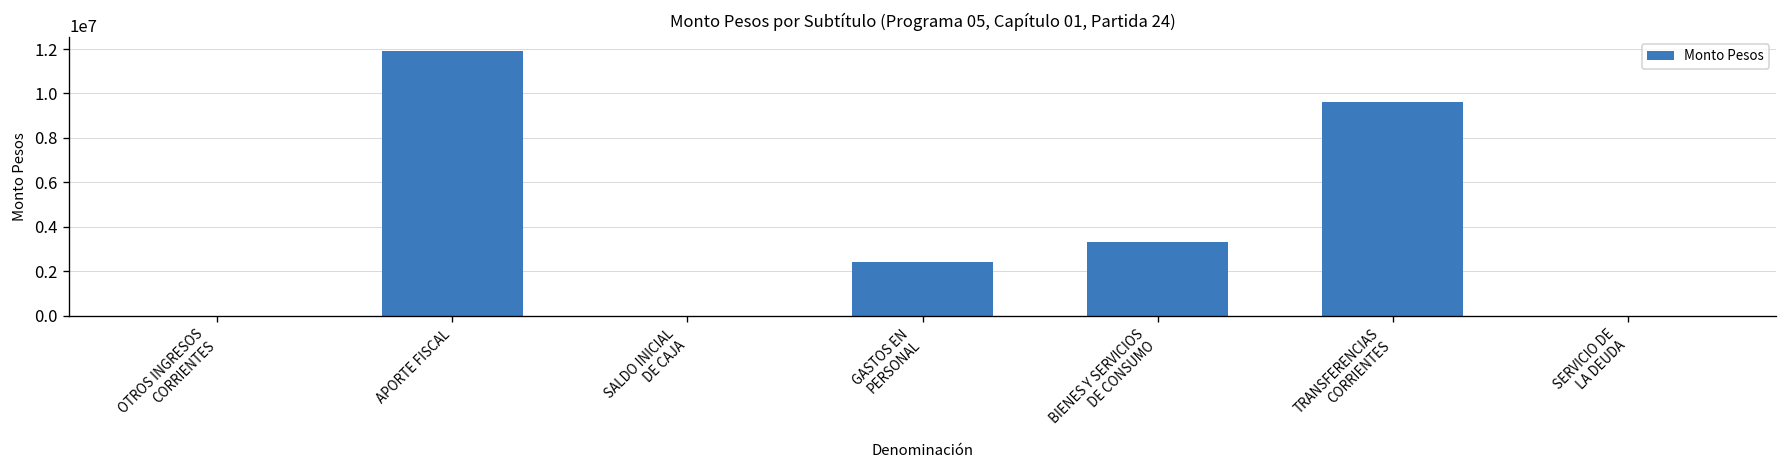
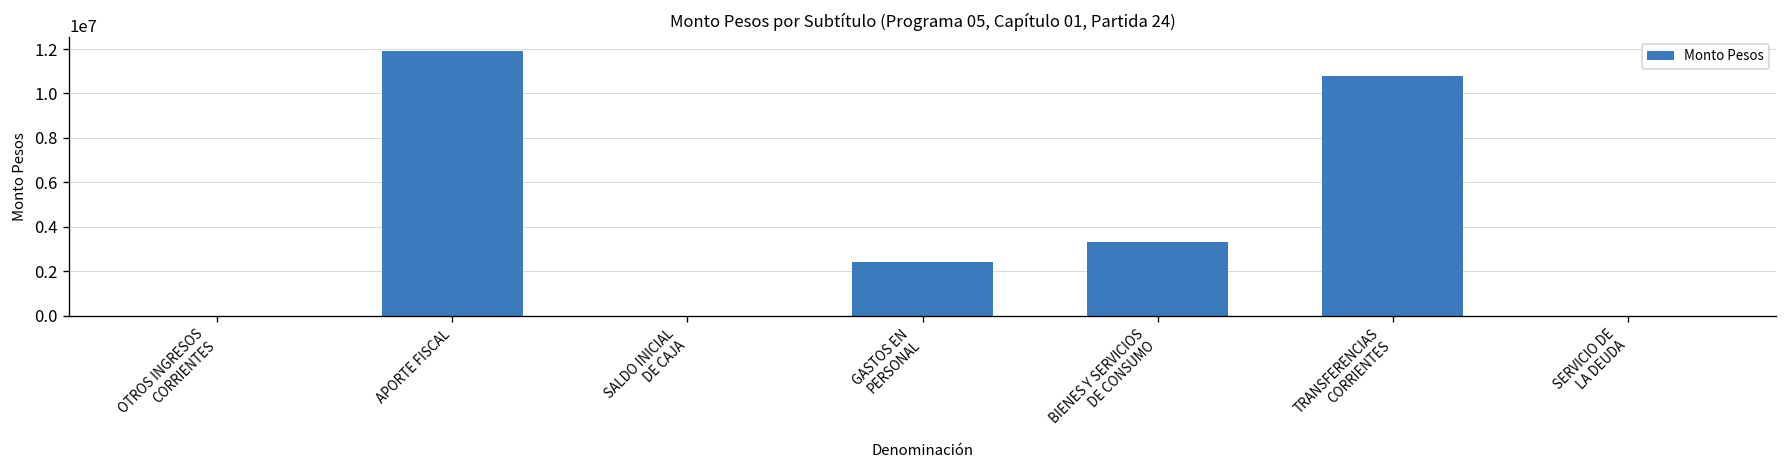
TRANSFERENCIAS CORRIENTES: 9600000 -> 10800000
